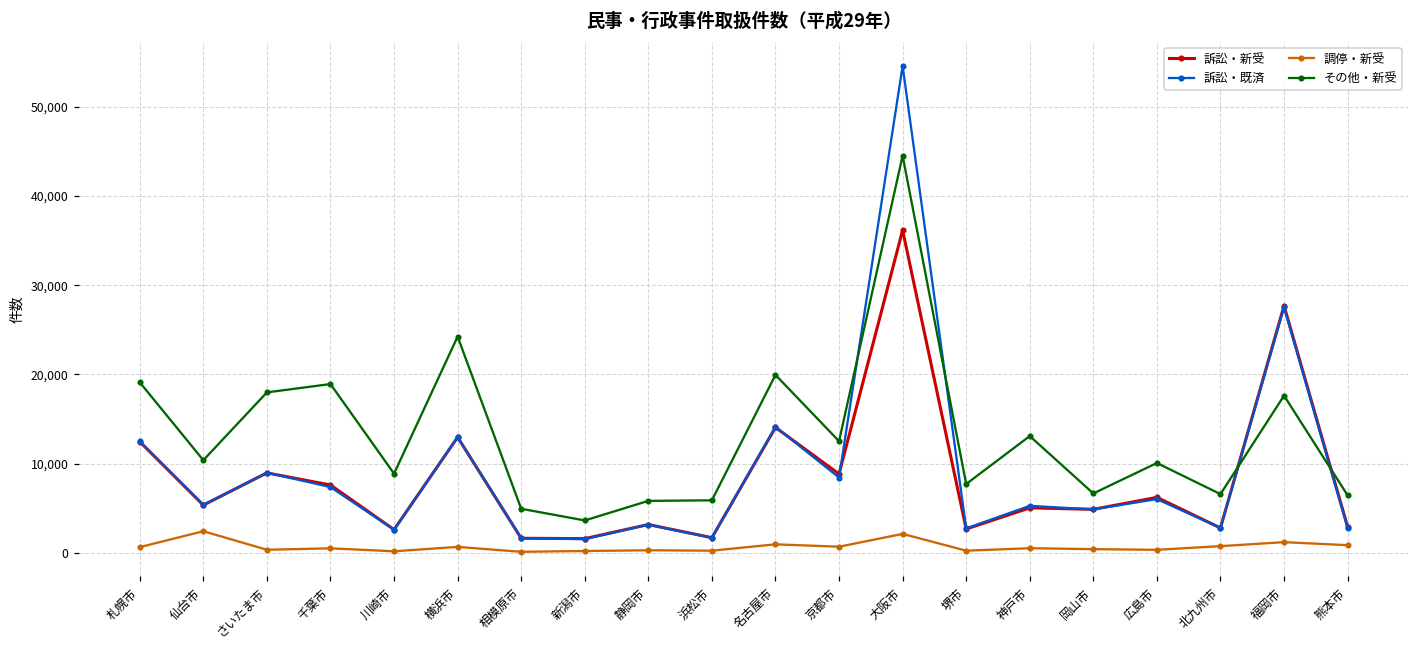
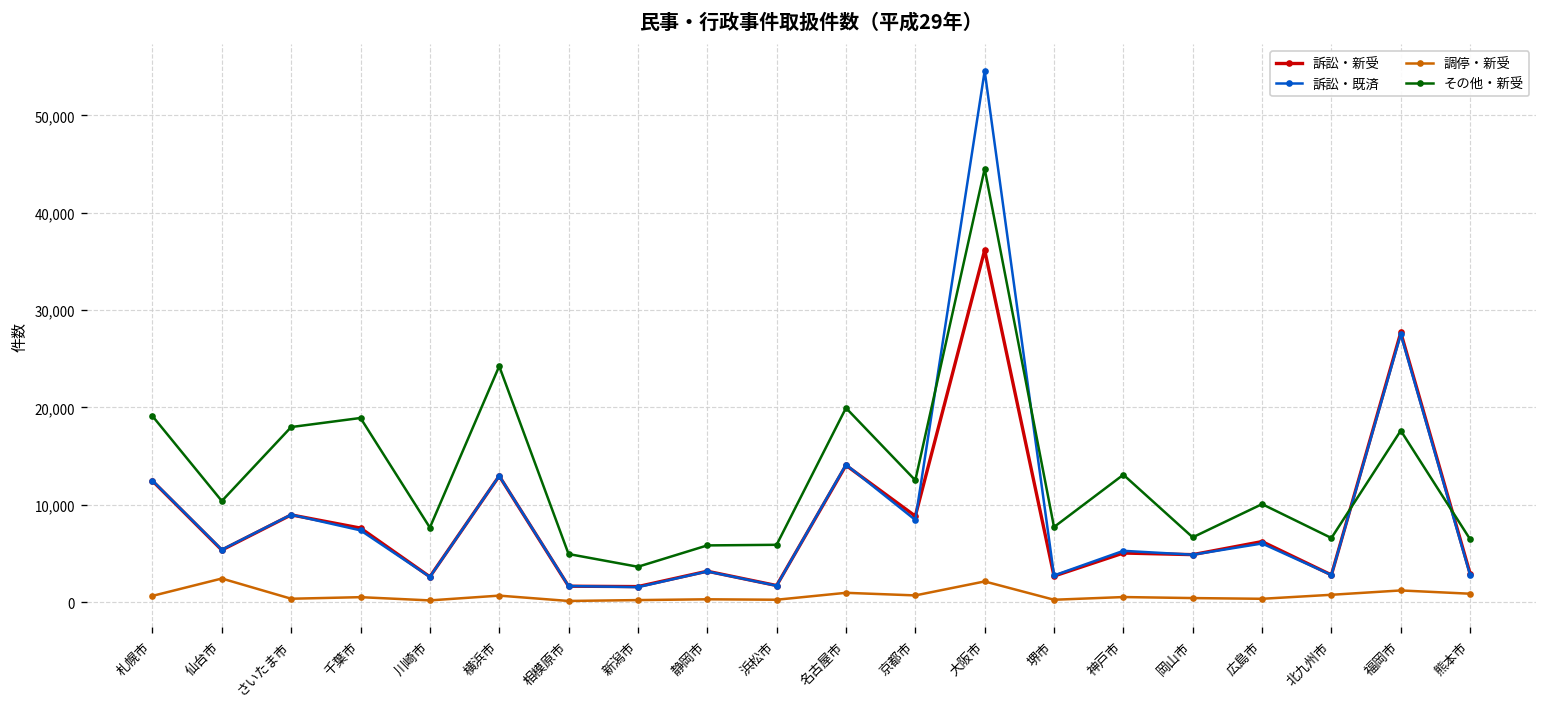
その他・新受, 川崎市: 9,000 -> 8,000
